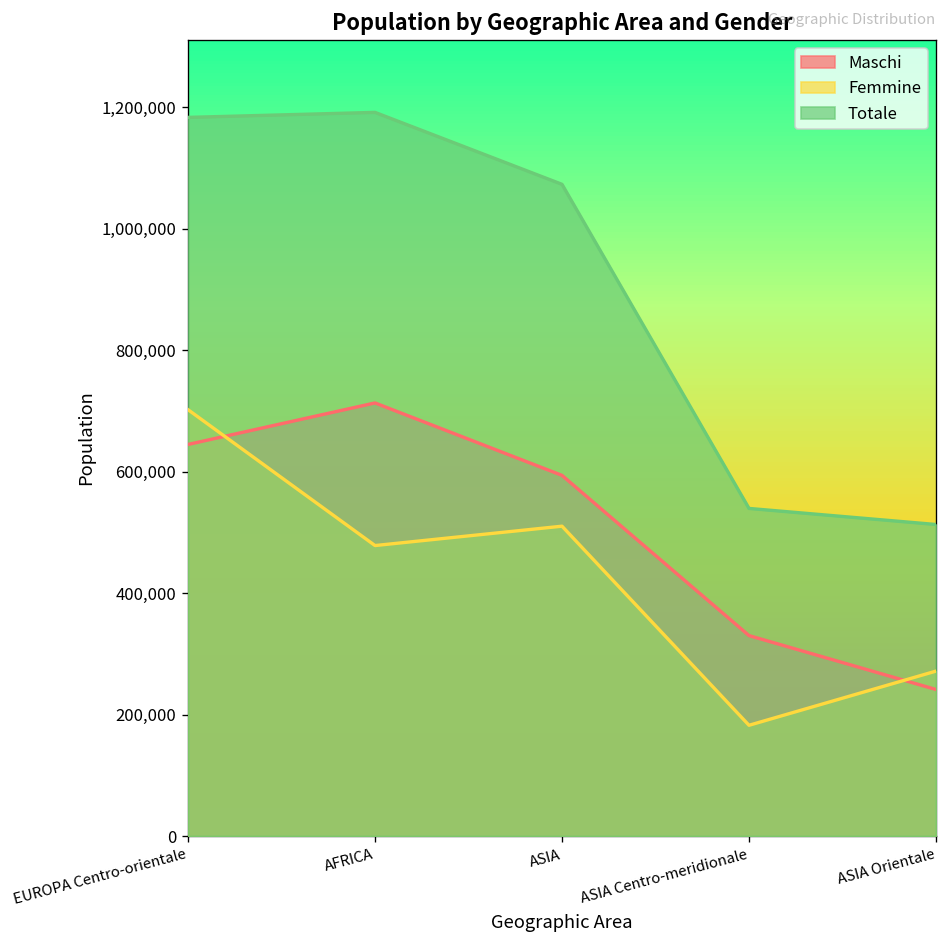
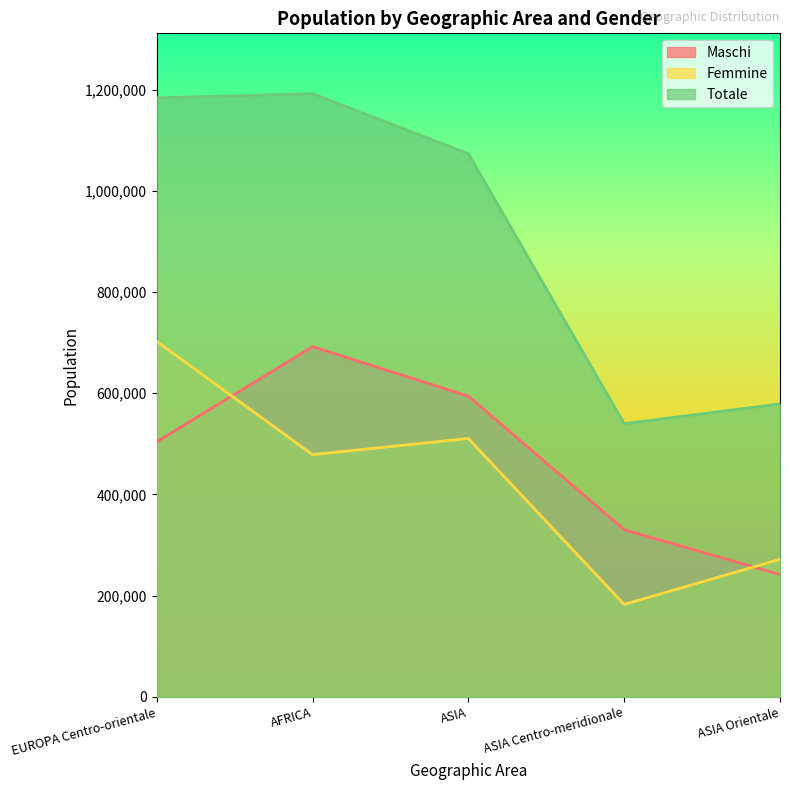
Maschi, EUROPA Centro-orientale: 650,000 -> 500,000
Maschi, AFRICA: 710,000 -> 690,000
Totale, ASIA Orientale: 510,000 -> 580,000
